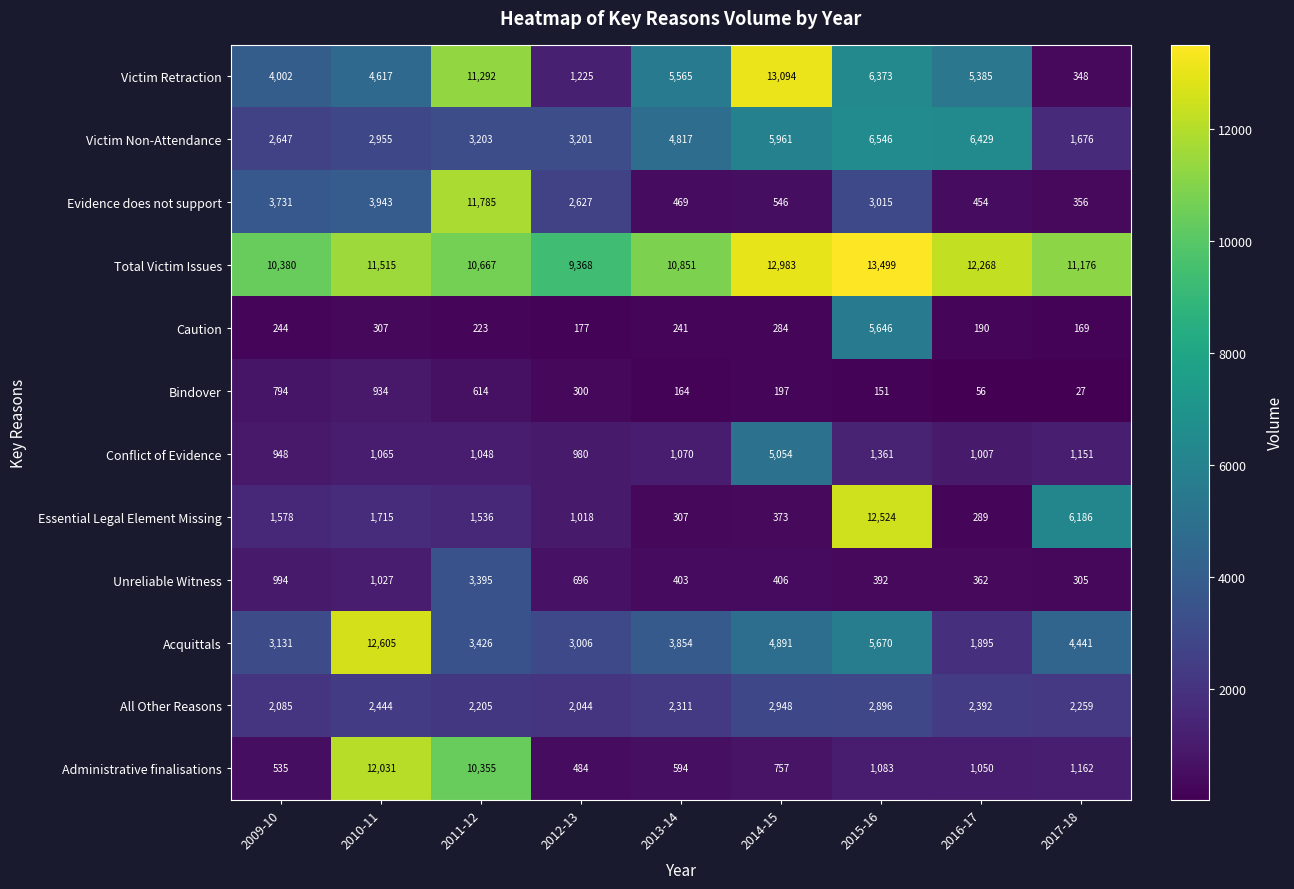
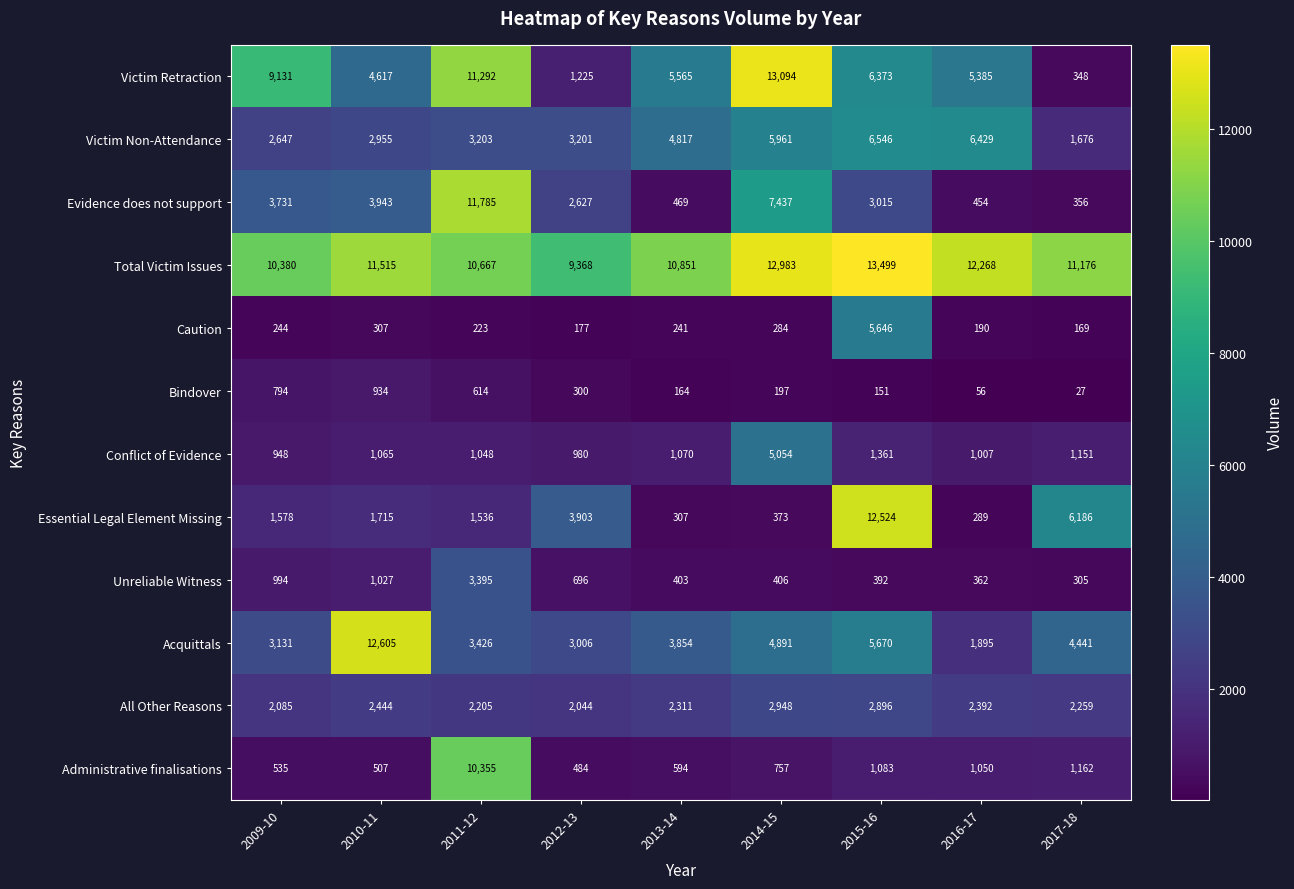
Victim Retraction, 2009-10: 4,002 -> 9,131
Evidence does not support, 2014-15: 546 -> 7,437
Essential Legal Element Missing, 2012-13: 1,018 -> 3,903
Administrative finalisations, 2010-11: 12,031 -> 507
